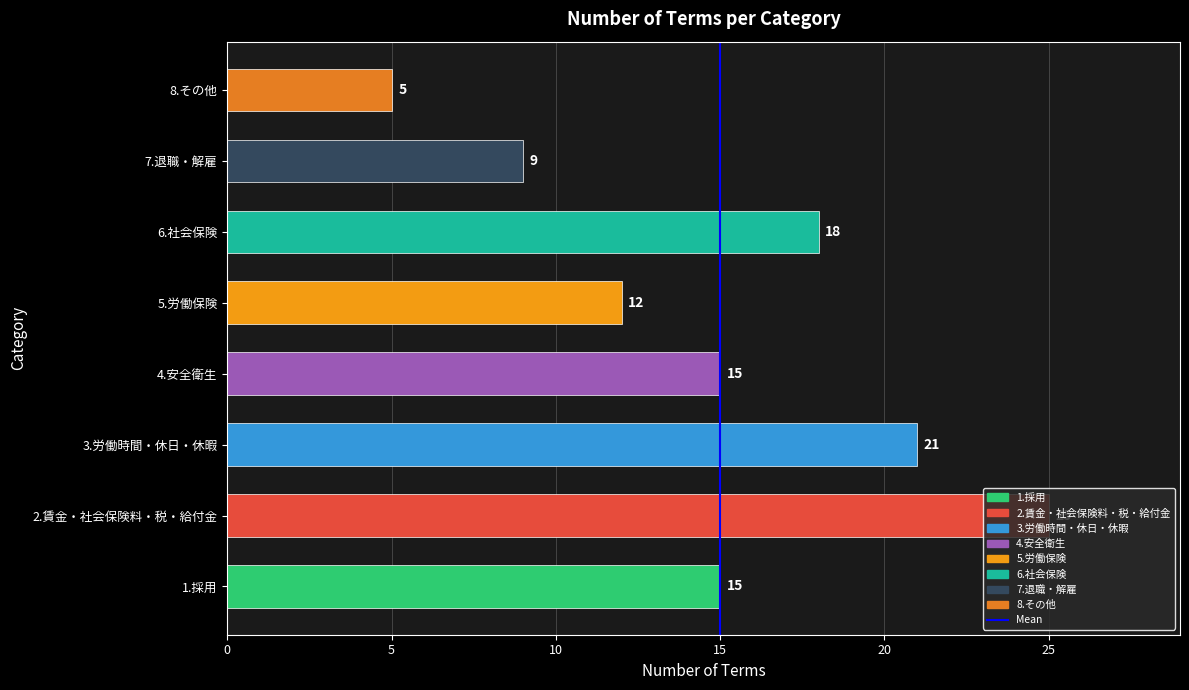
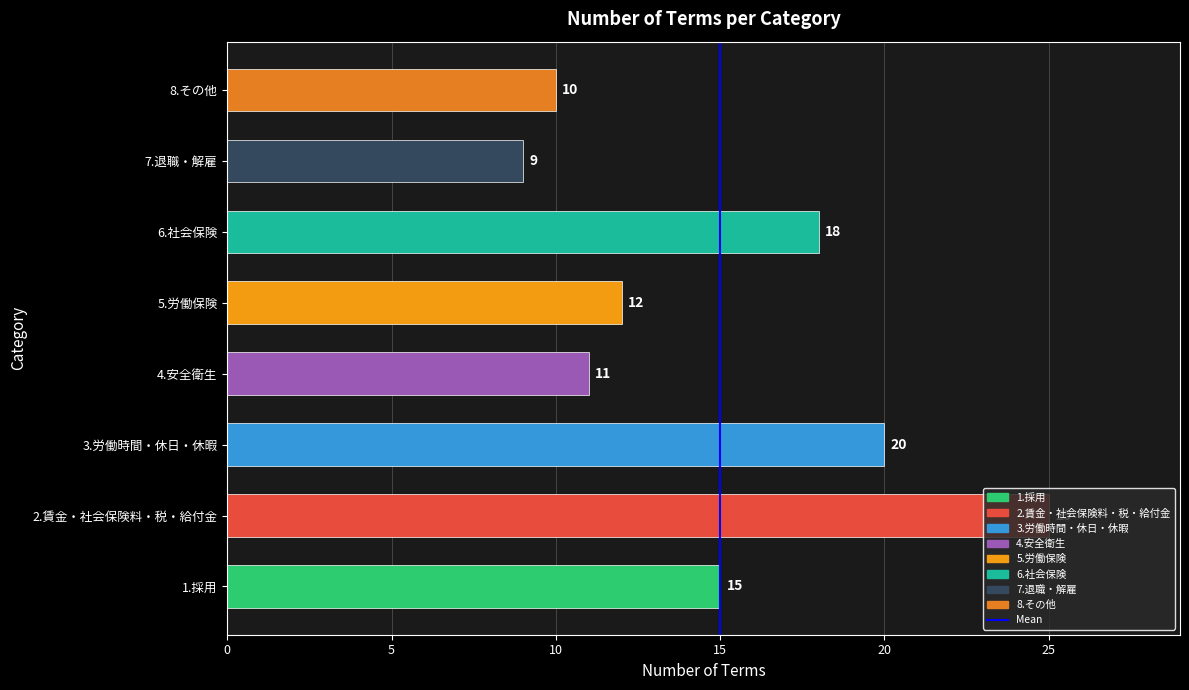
8.その他: 5 -> 10
4.安全衛生: 15 -> 11
3.労働時間・休日・休暇: 21 -> 20
